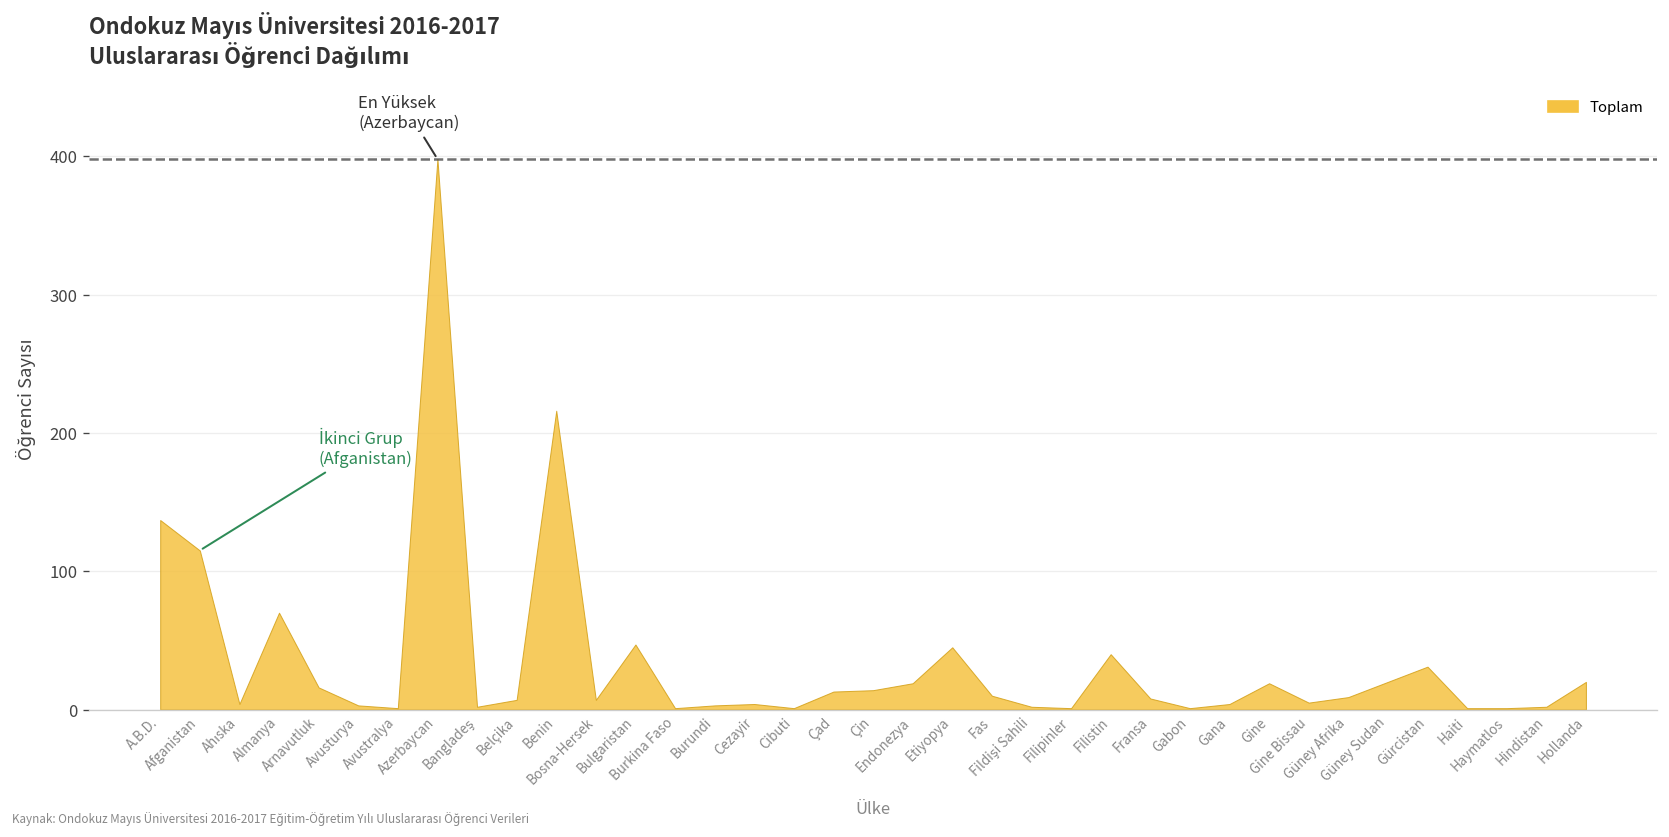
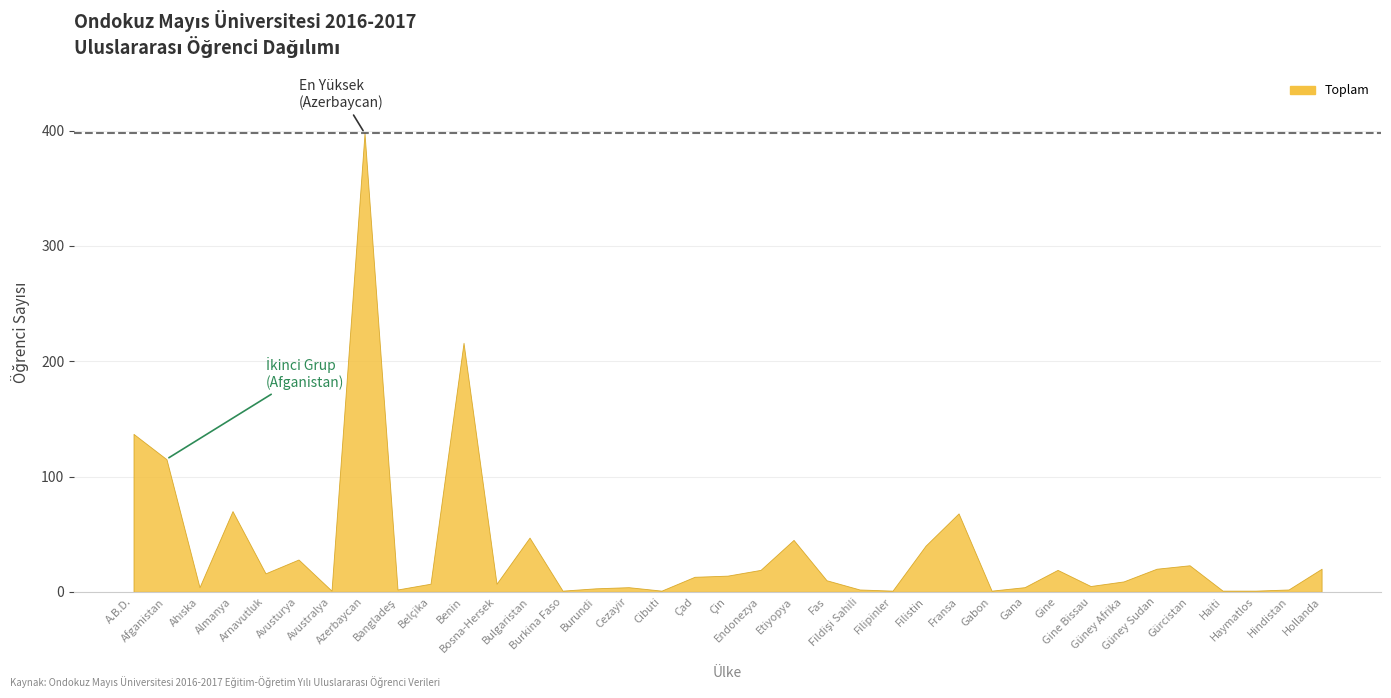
Avusturya: 3 -> 28
Fransa: 8 -> 68
Gürcistan: 31 -> 23
